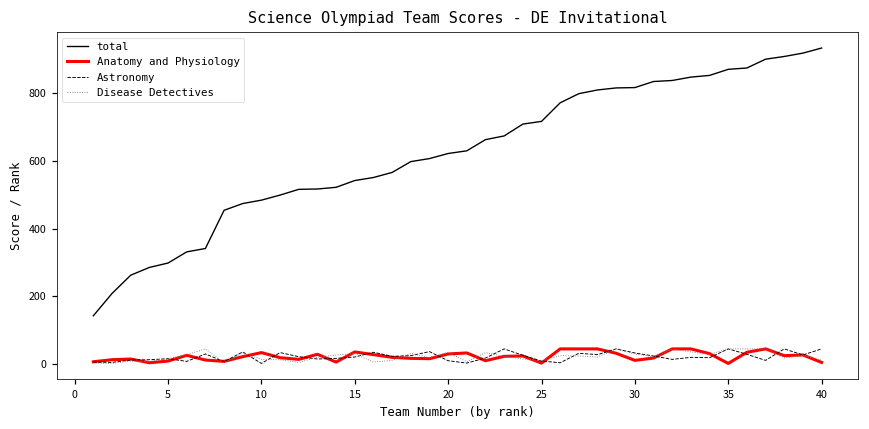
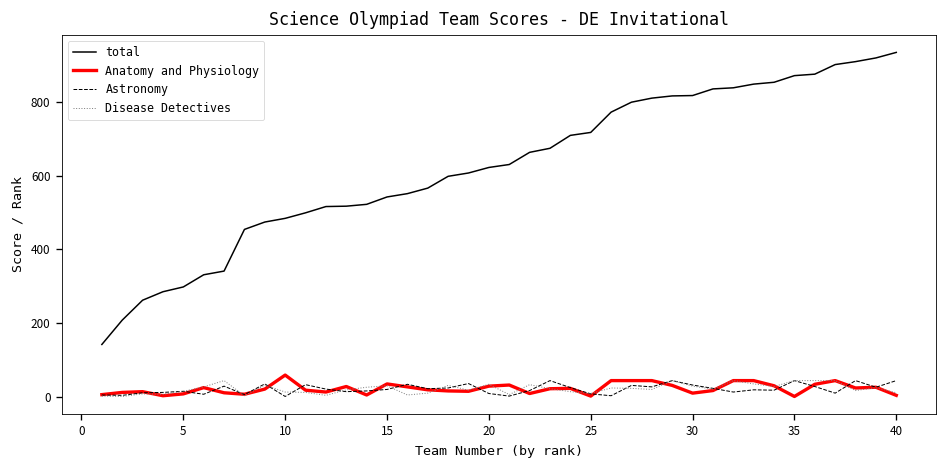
Anatomy and Physiology, 10: 30 -> 60
